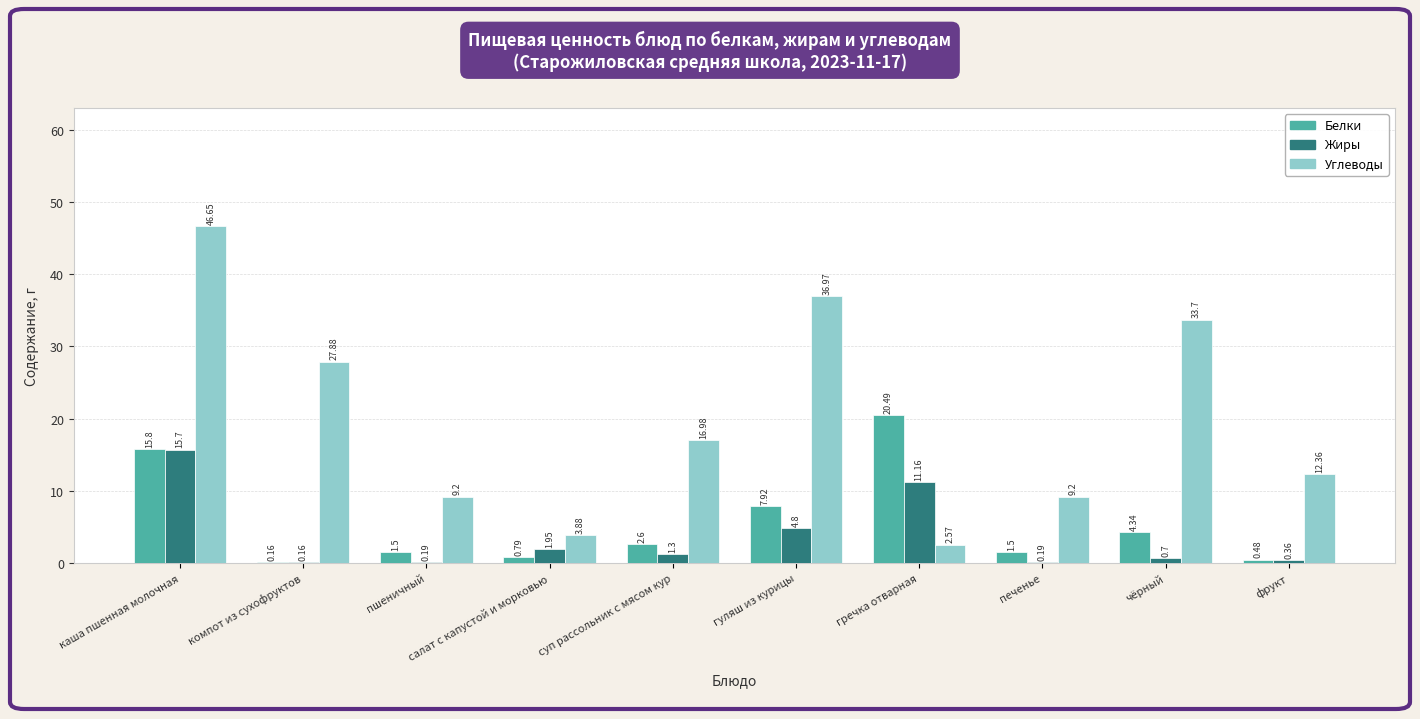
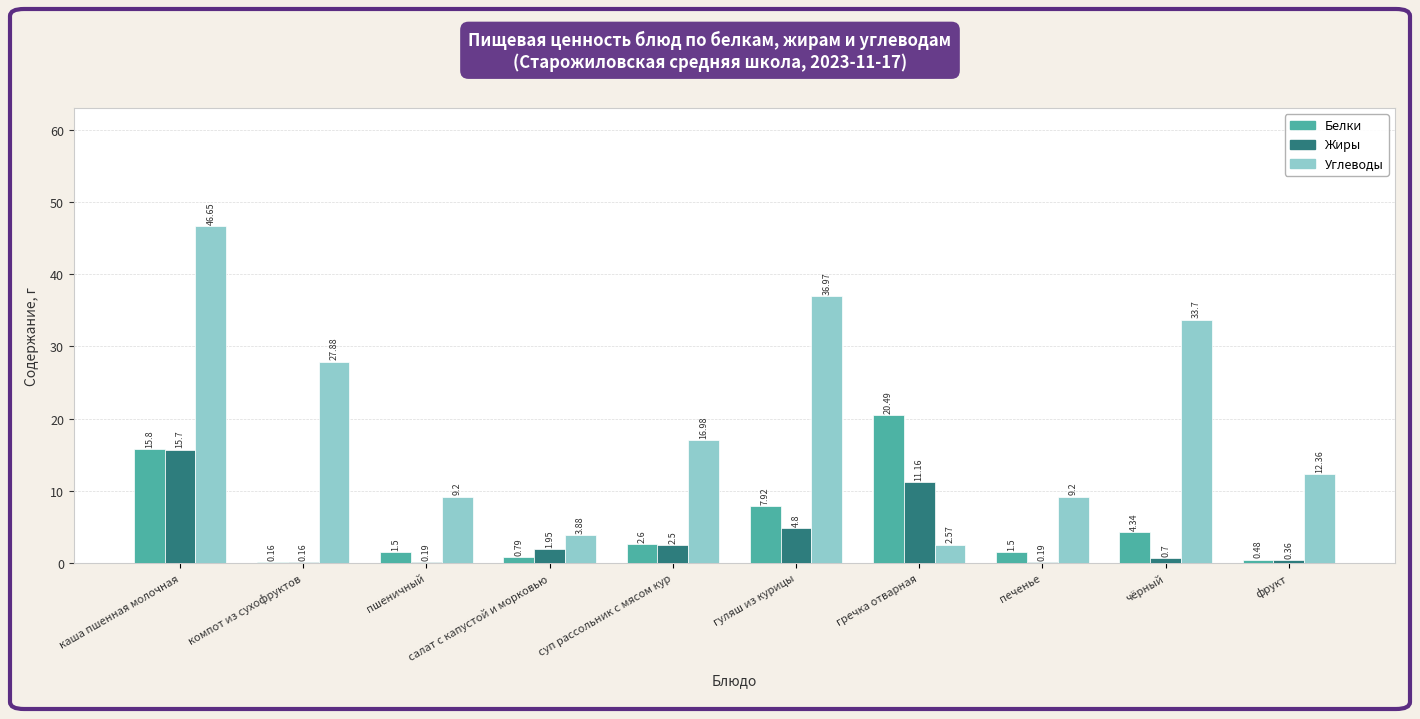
Жиры, суп рассольник с мясом кур: 1.3 -> 2.5
